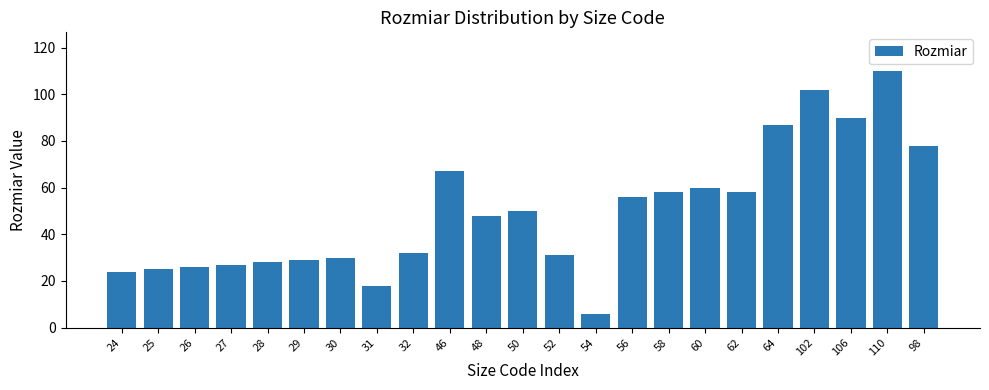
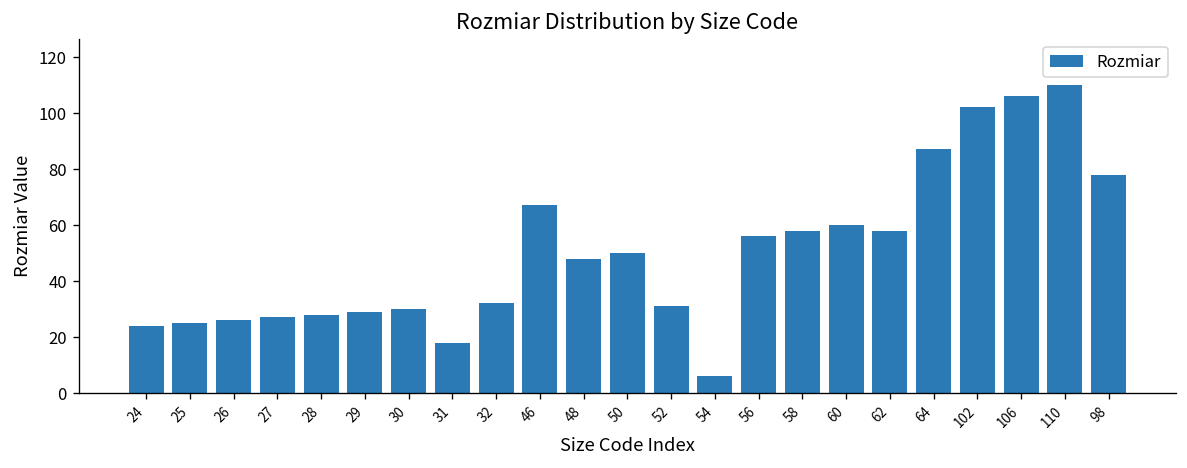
106: 90 -> 106
